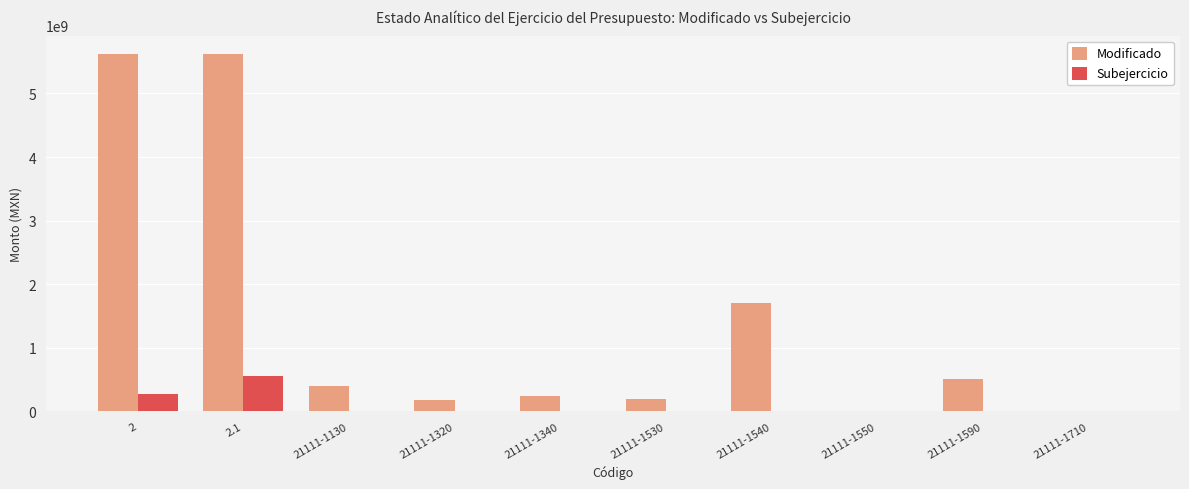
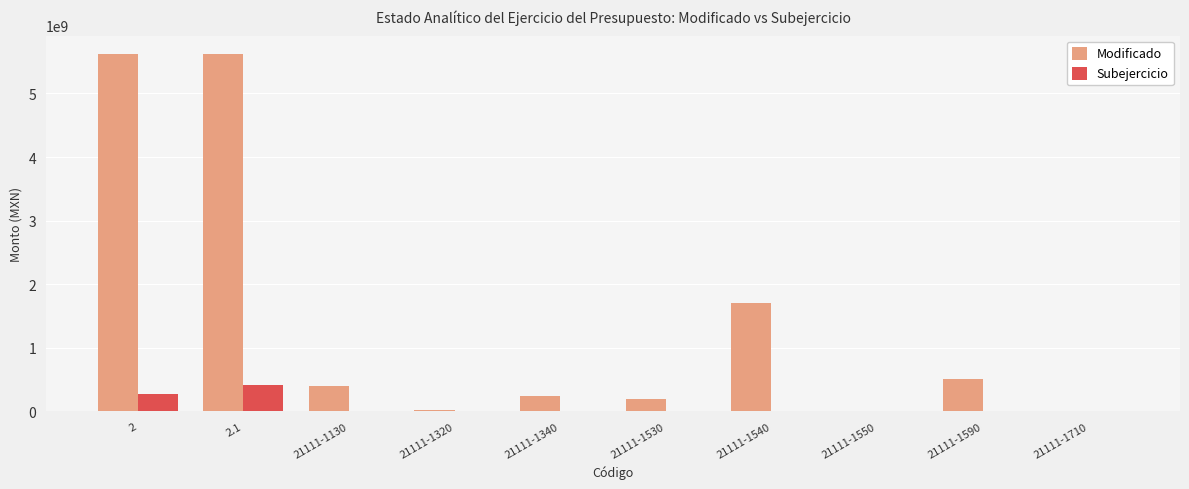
Subejercicio, 2.1: 600000000 -> 400000000
Modificado, 21111-1320: 200000000 -> 0
